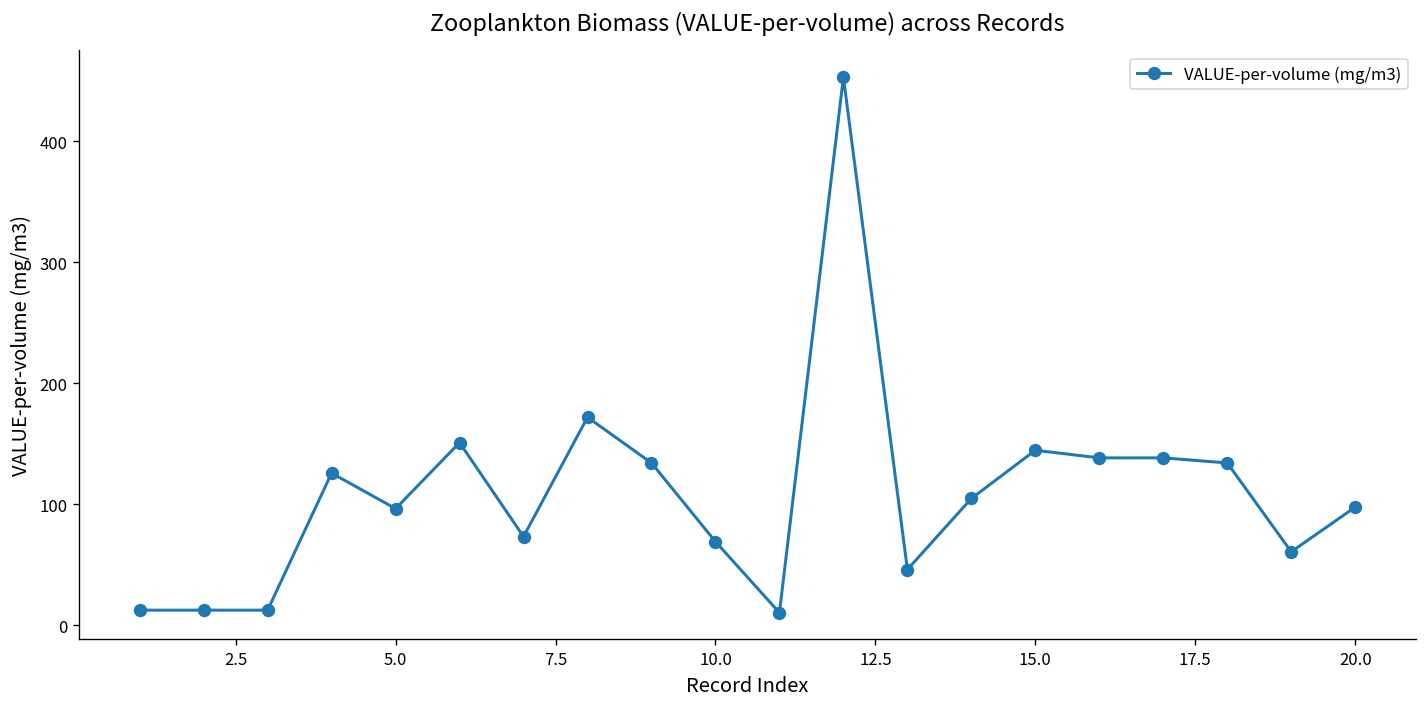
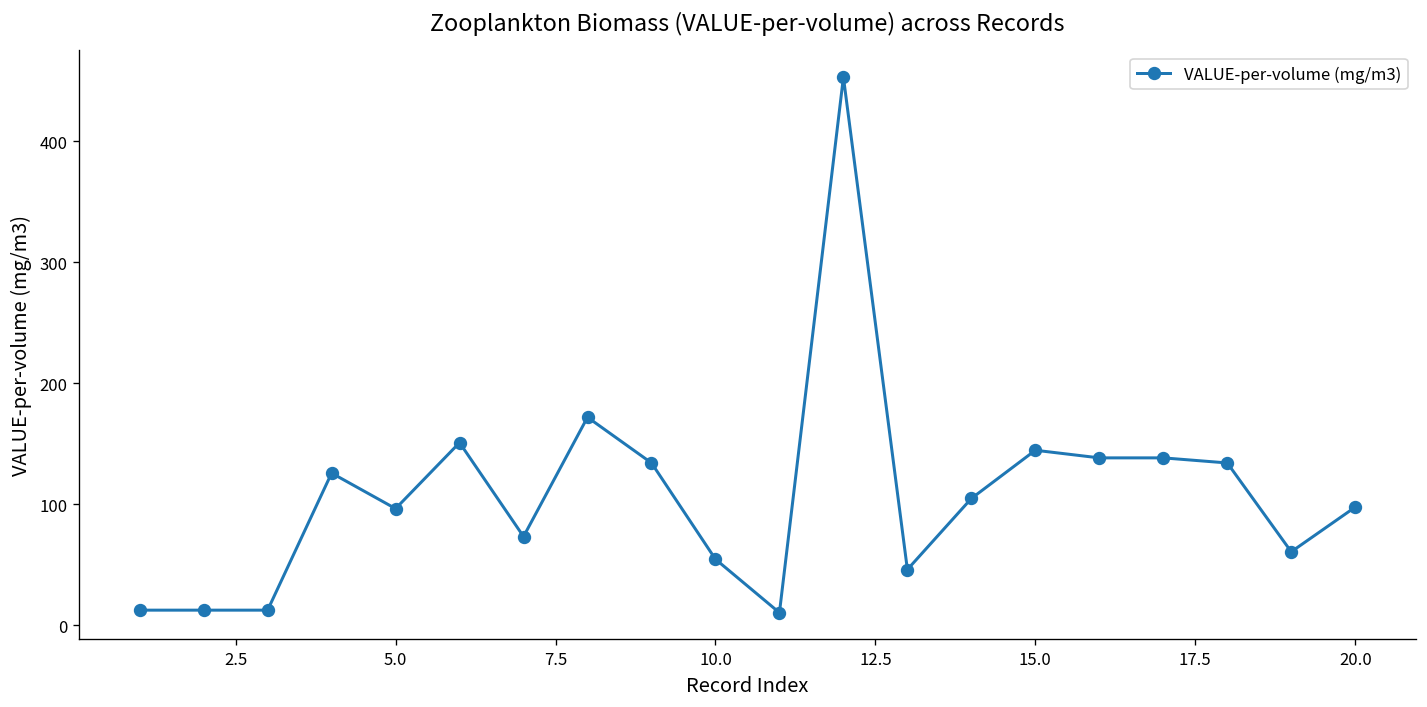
10.0: 69 -> 55
